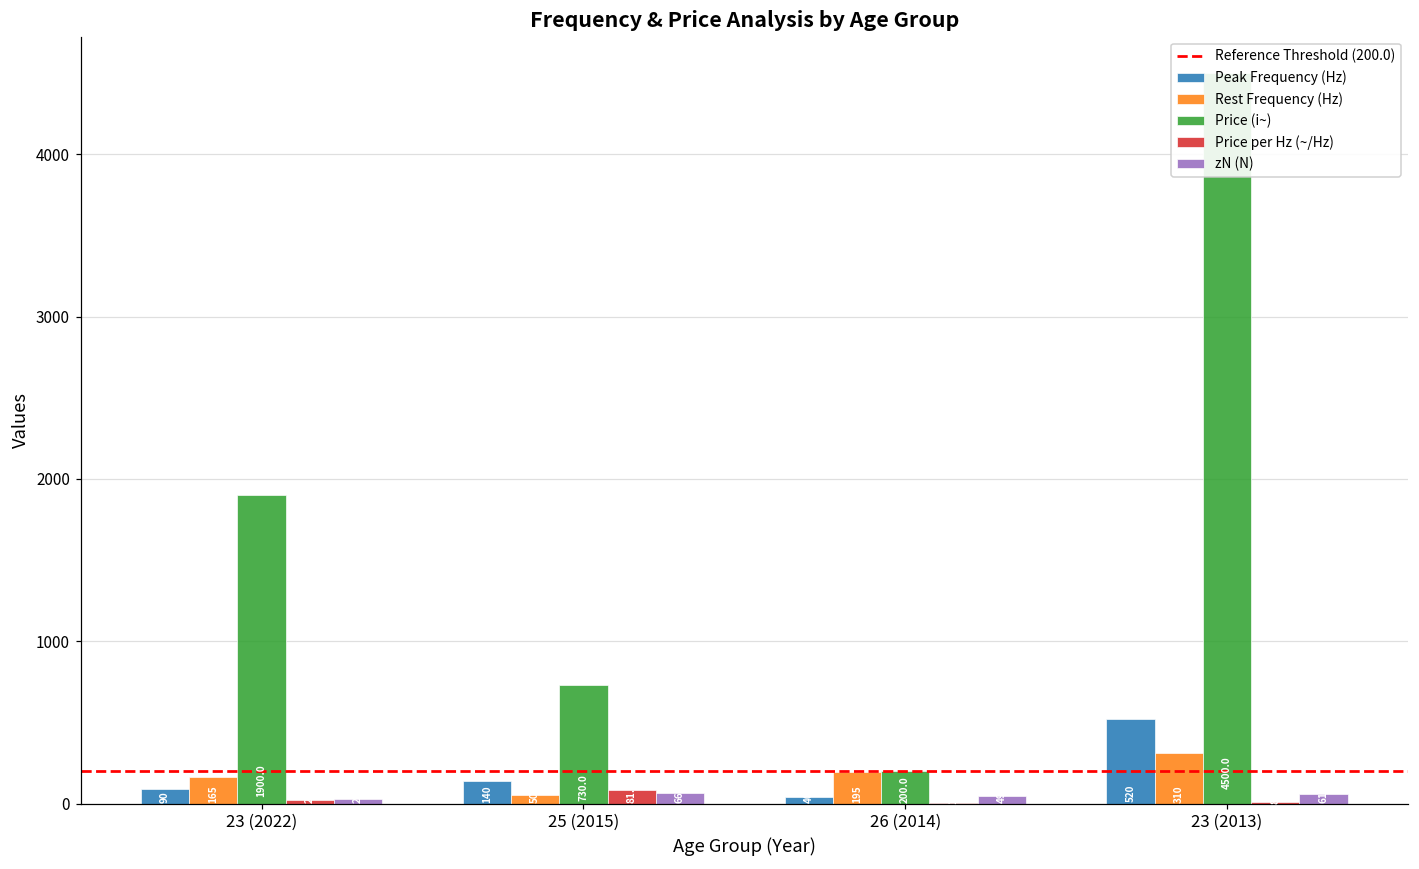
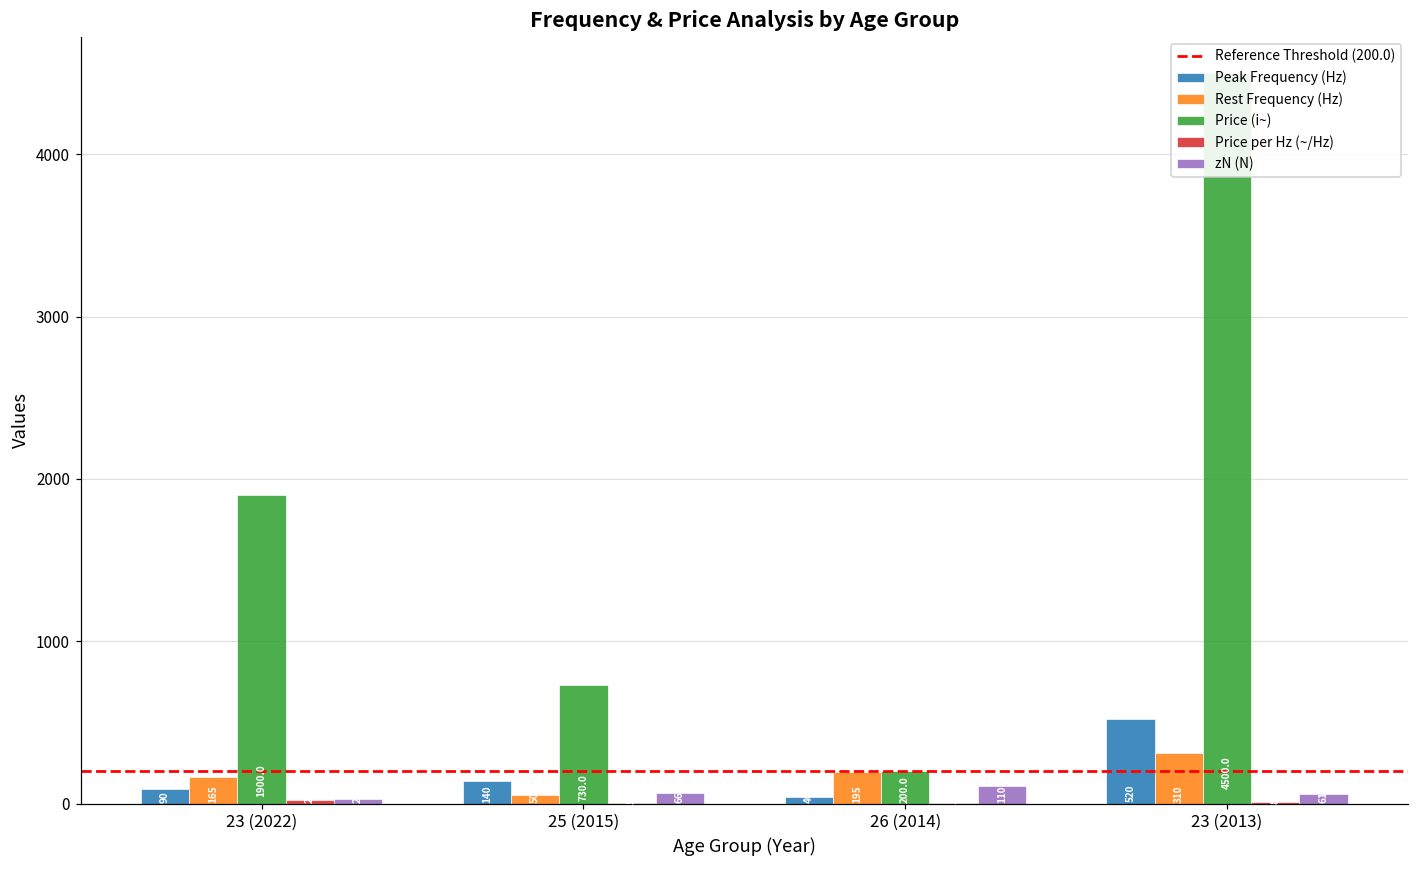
Price per Hz (~/Hz), 25 (2015): 80 -> 10
zN (N), 26 (2014): 50 -> 110
